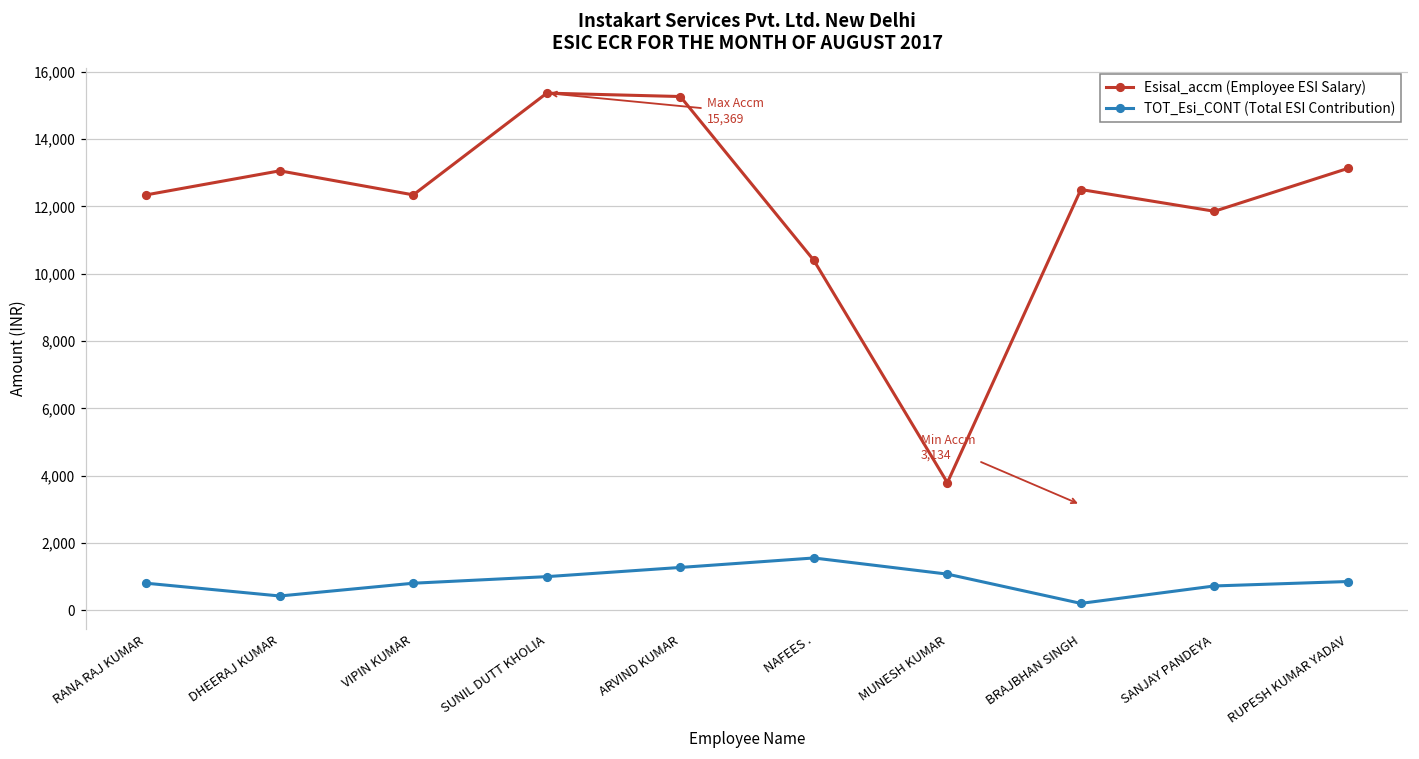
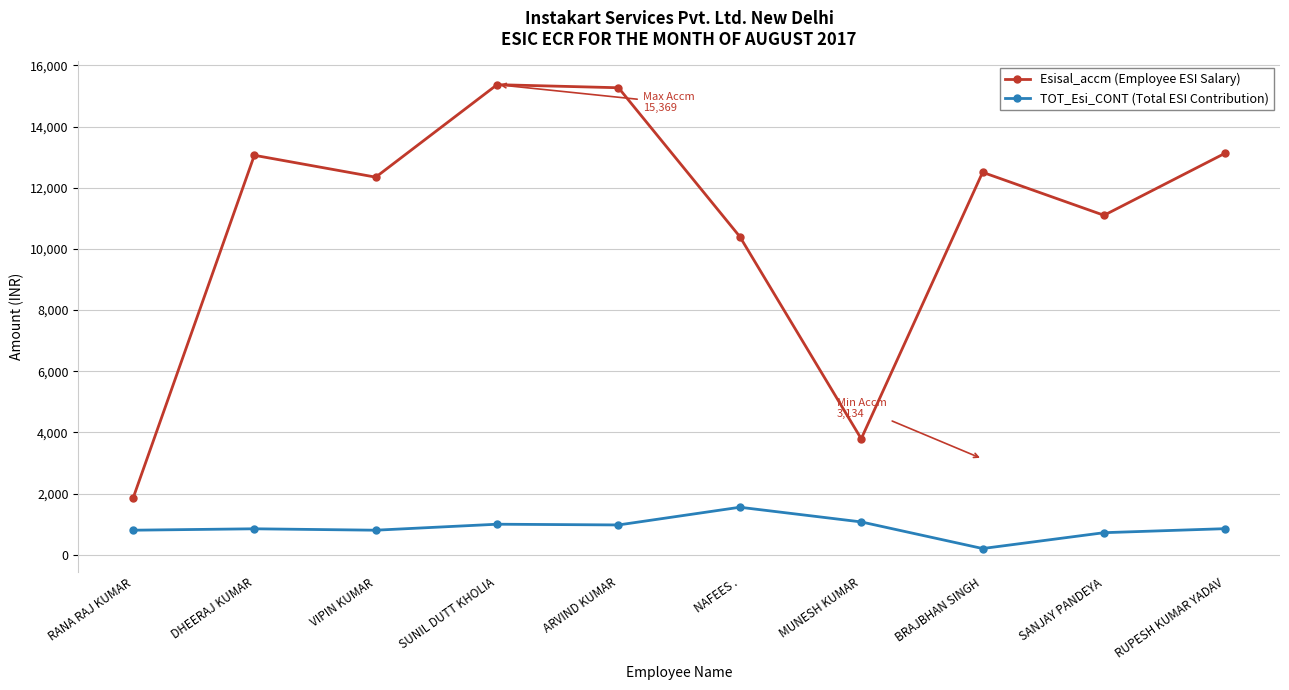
Esisal_accm (Employee ESI Salary), RANA RAJ KUMAR: 12,300 -> 1,800
TOT_Esi_CONT (Total ESI Contribution), DHEERAJ KUMAR: 400 -> 800
TOT_Esi_CONT (Total ESI Contribution), ARVIND KUMAR: 1,300 -> 1,000
Esisal_accm (Employee ESI Salary), SANJAY PANDEYA: 11,900 -> 11,100
